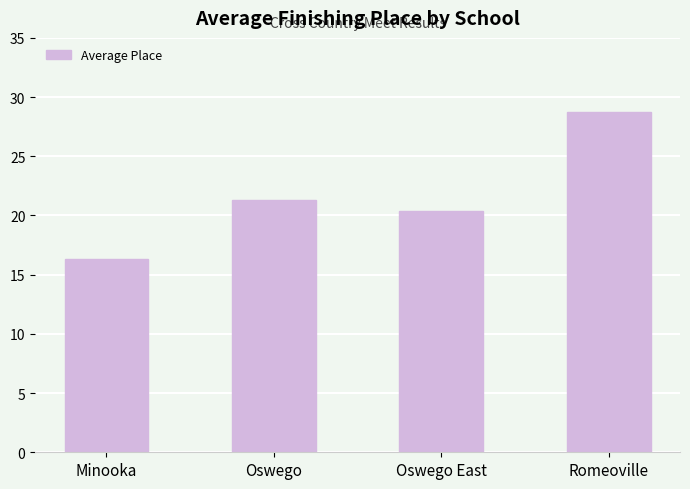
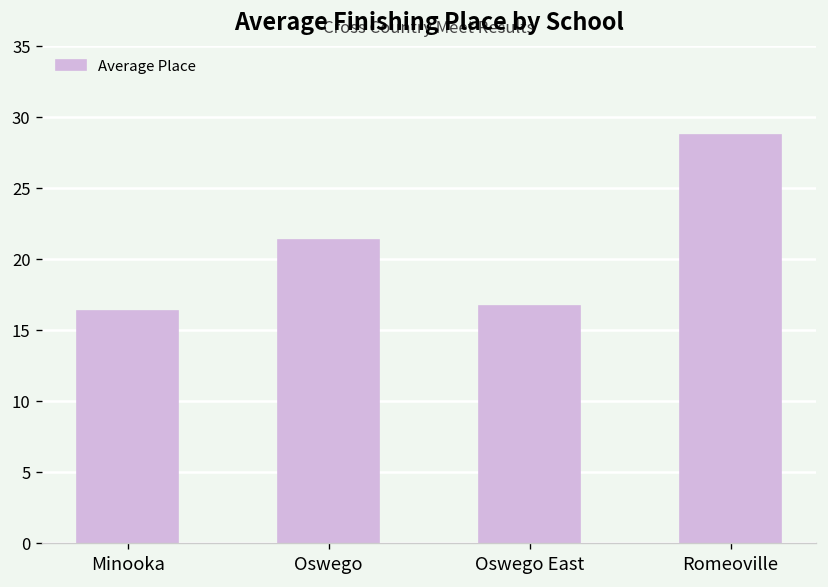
Oswego East: 20.4 -> 16.7
